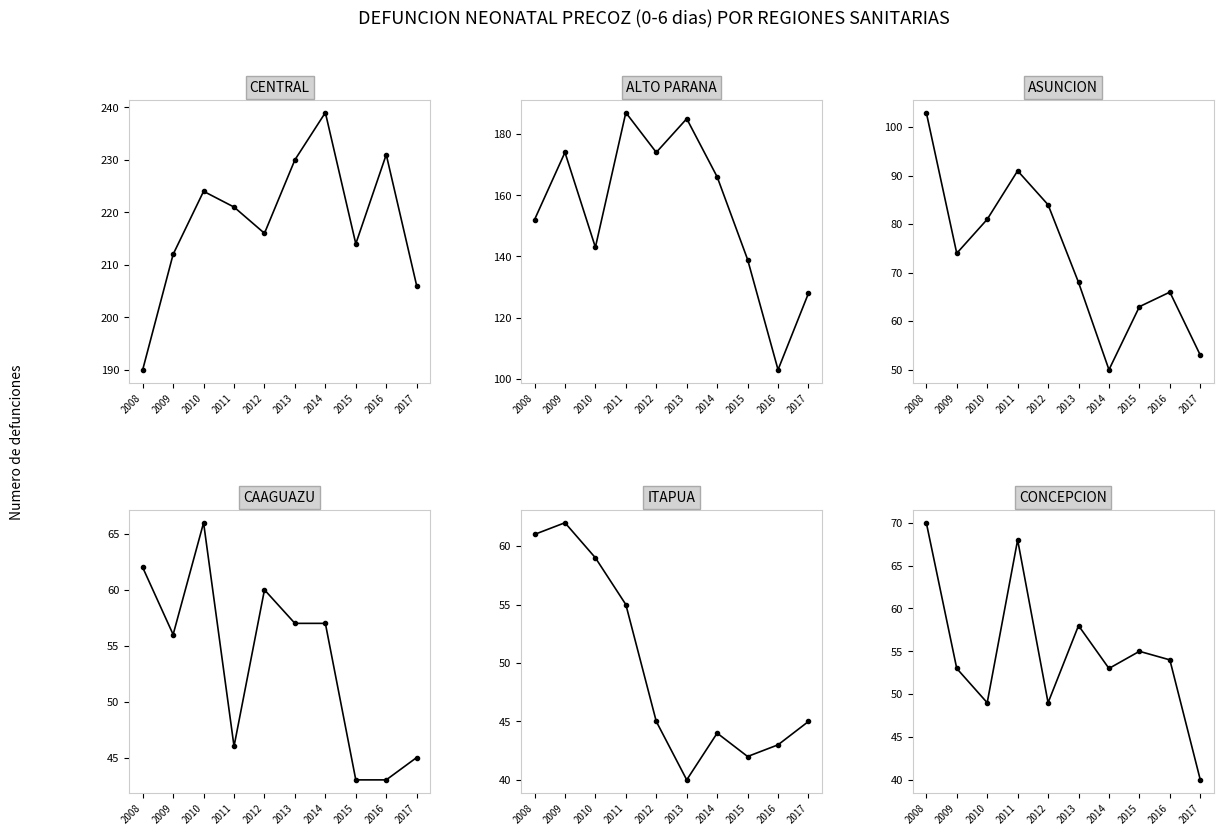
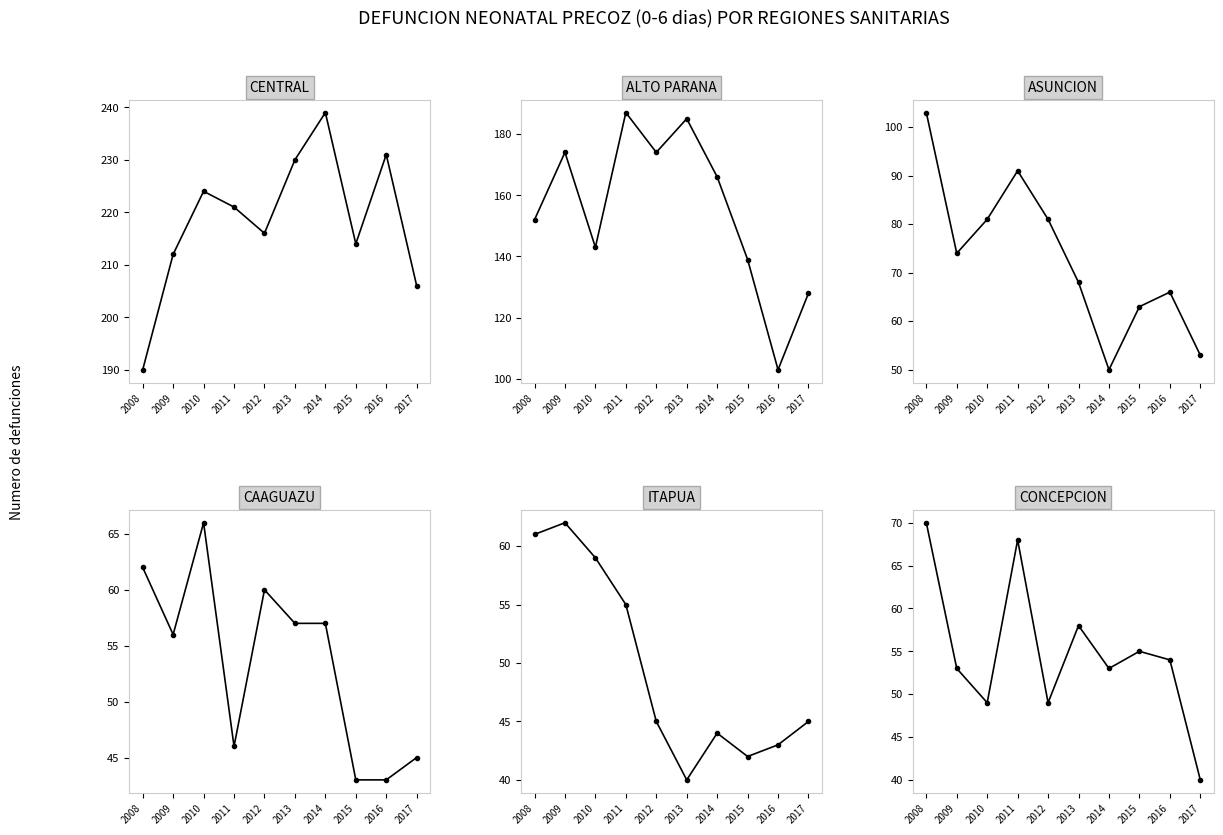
ASUNCION, 2012: 84 -> 81
